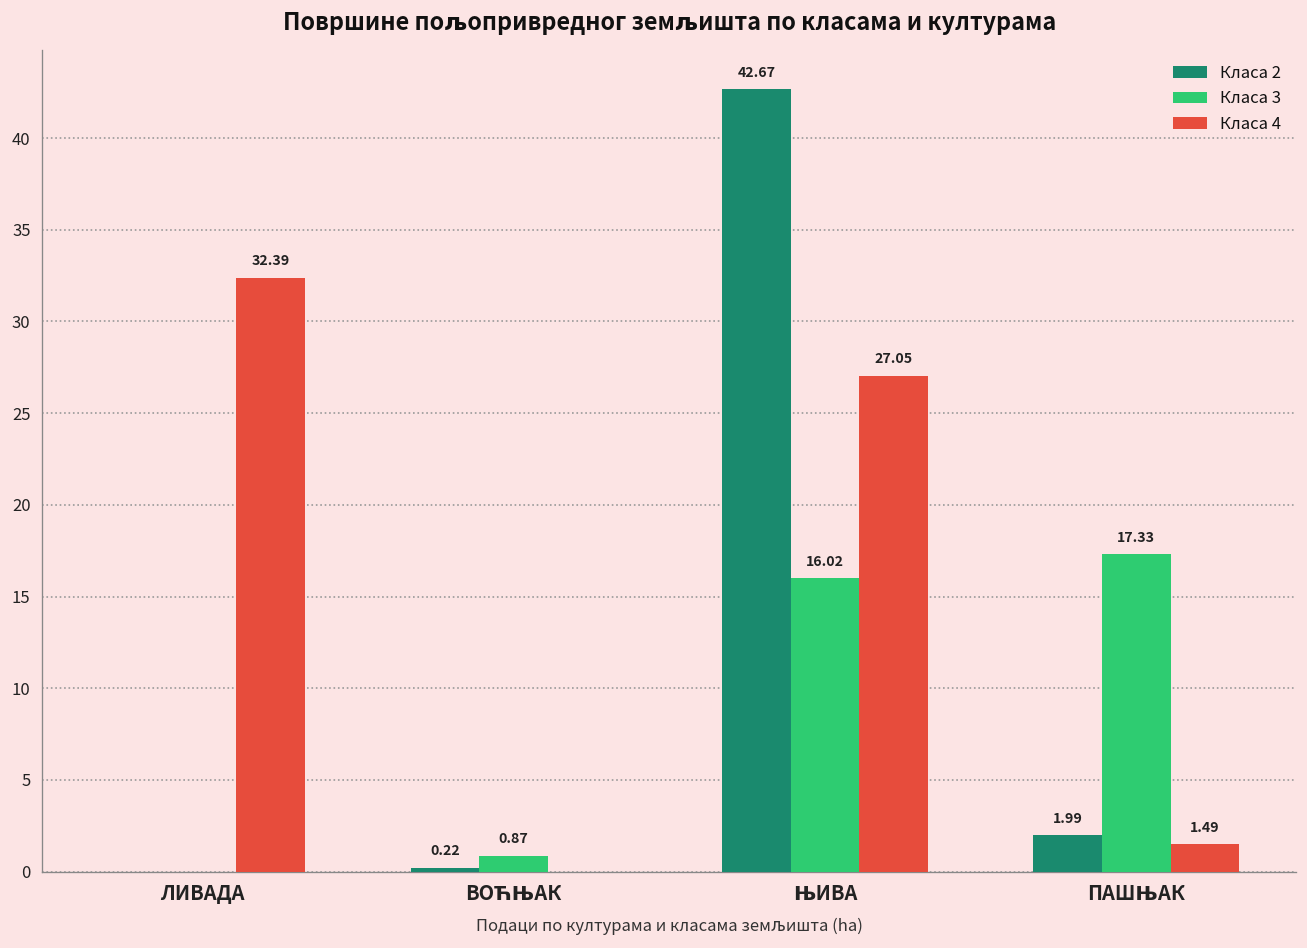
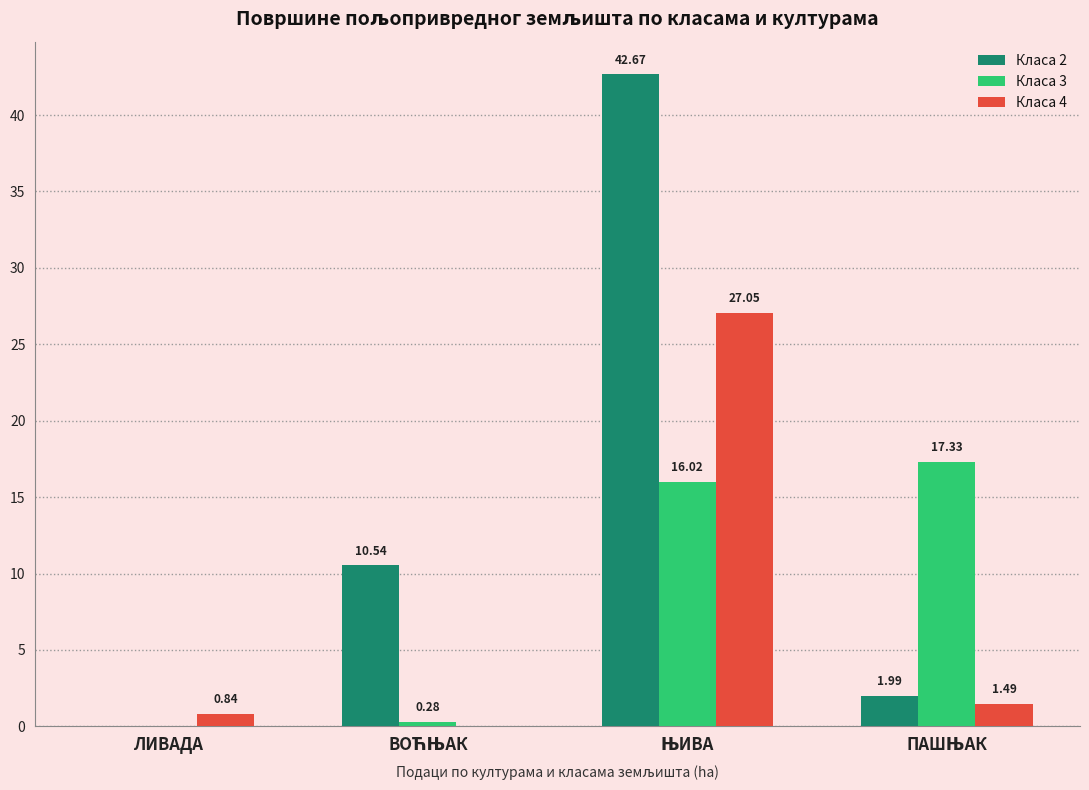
Класа 4, ЛИВАДА: 32.39 -> 0.84
Класа 2, ВОЋЊАК: 0.22 -> 10.54
Класа 3, ВОЋЊАК: 0.87 -> 0.28
